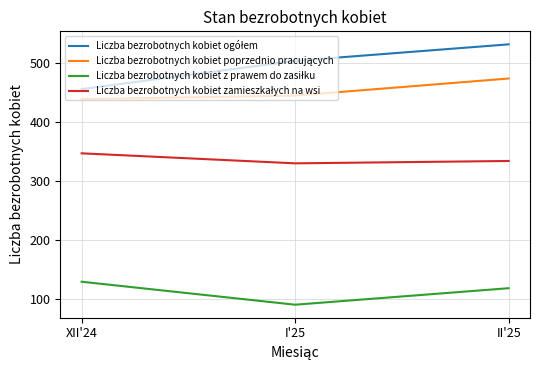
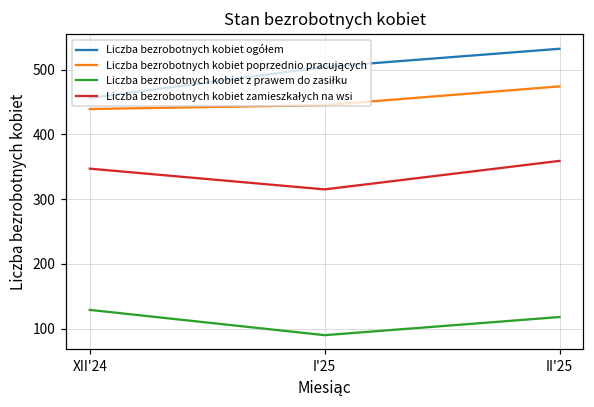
Liczba bezrobotnych kobiet zamieszkałych na wsi, I'25: 330 -> 320
Liczba bezrobotnych kobiet zamieszkałych na wsi, II'25: 330 -> 360
